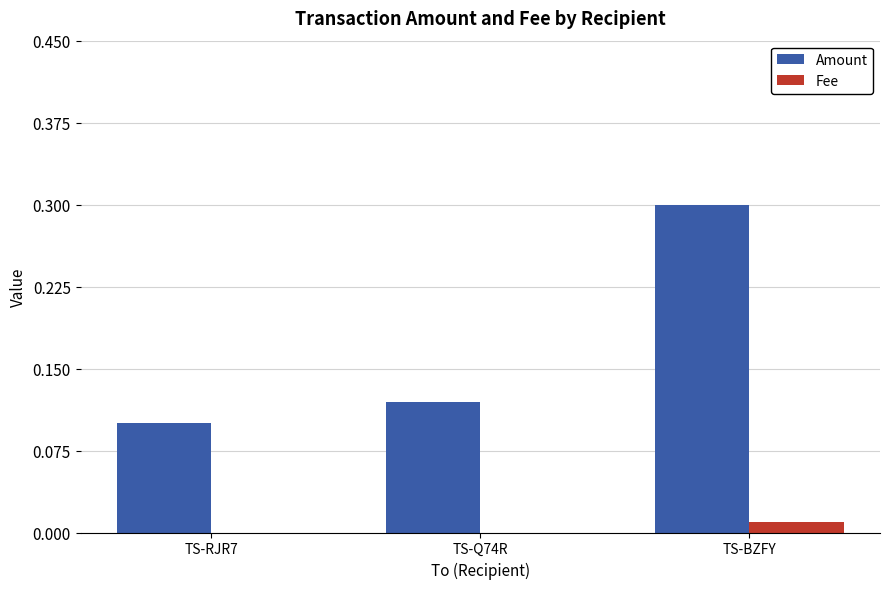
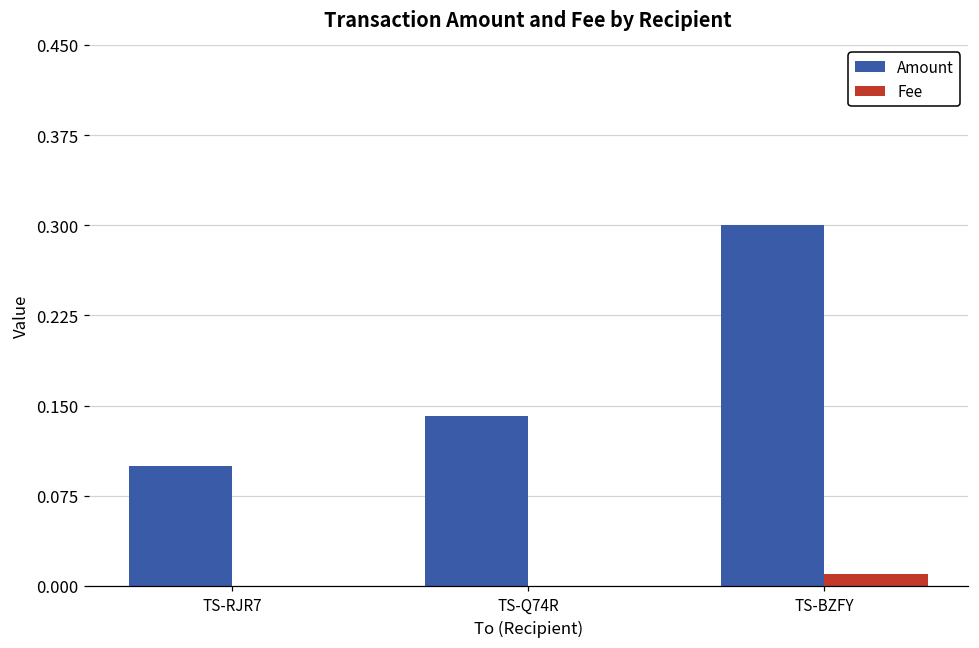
Amount, TS-Q74R: 0.119 -> 0.142
